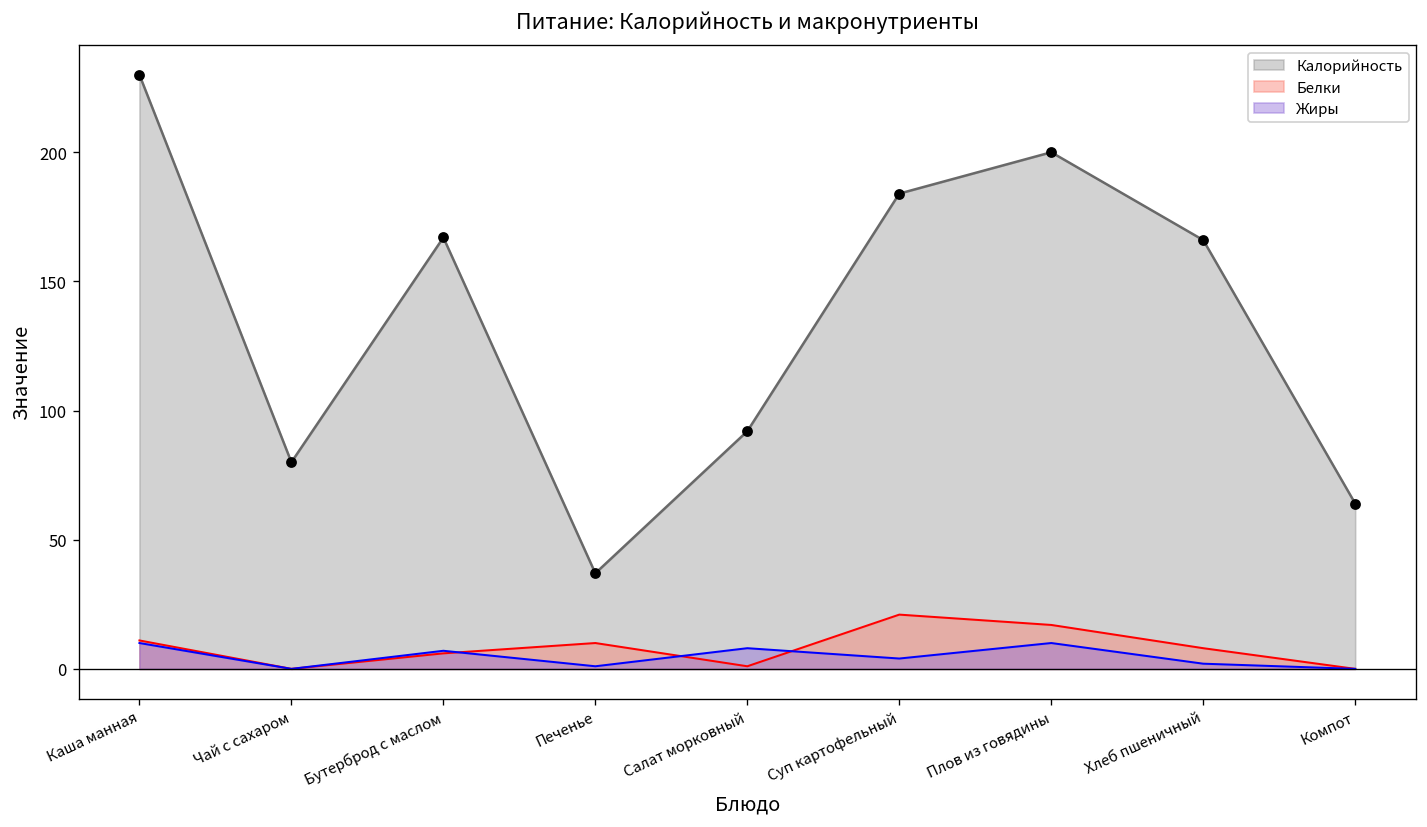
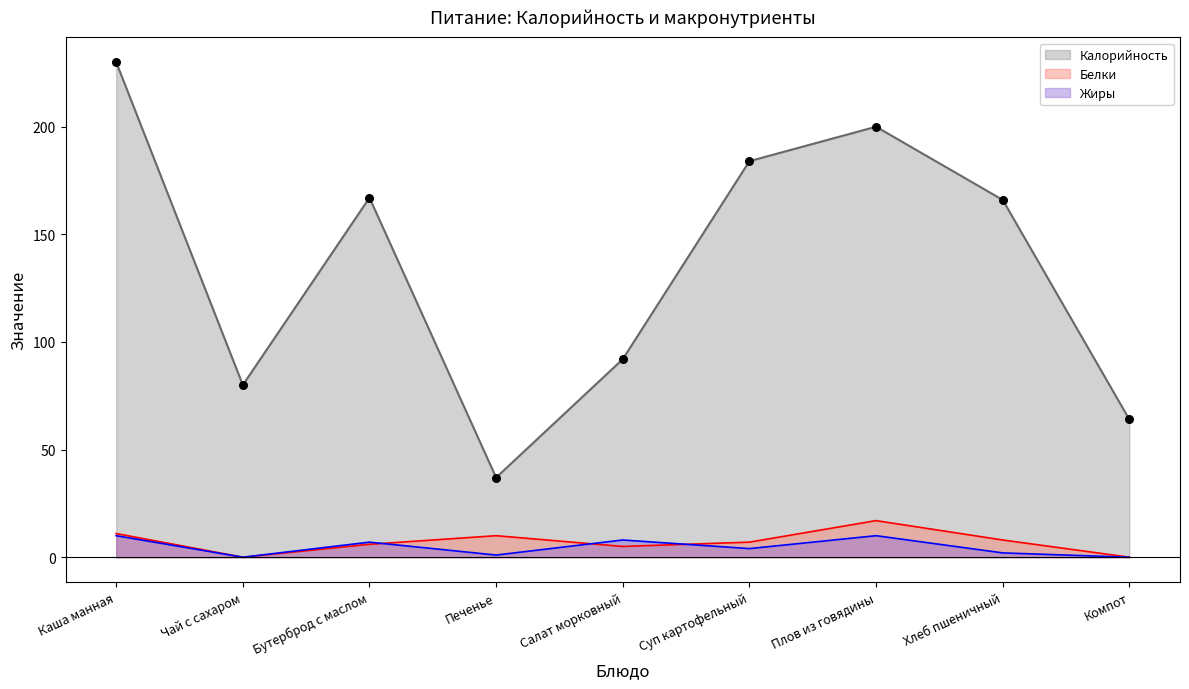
Белки, Салат морковный: 1 -> 5
Белки, Суп картофельный: 21 -> 7
